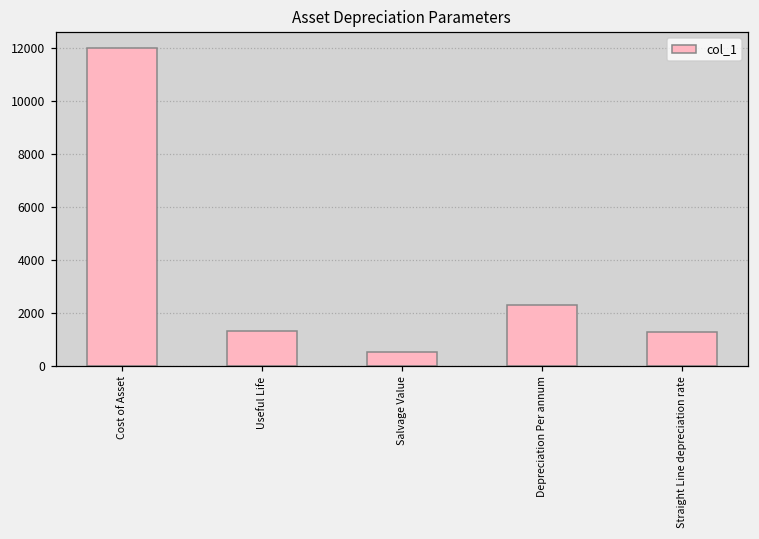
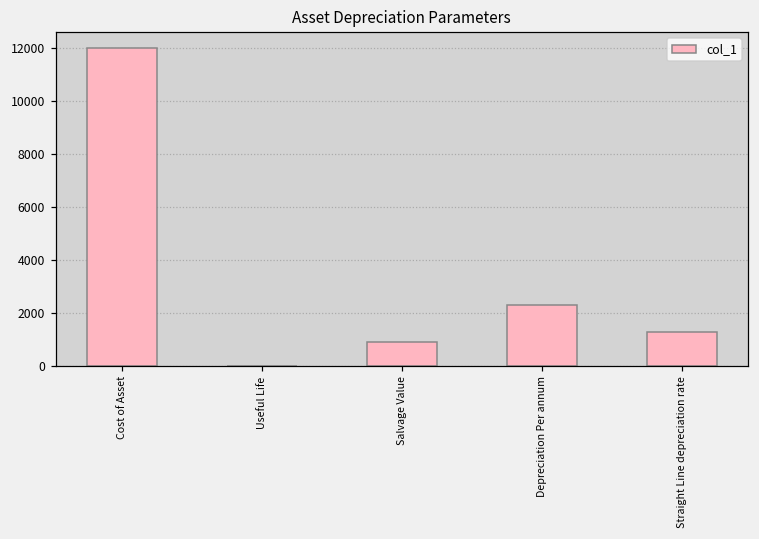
Useful Life: 1300 -> 0
Salvage Value: 500 -> 900
